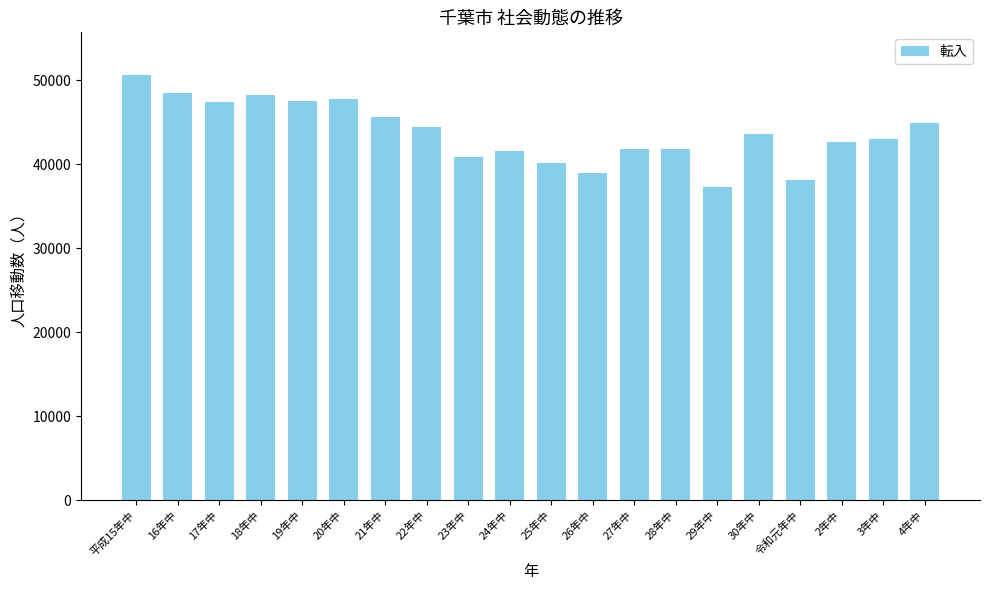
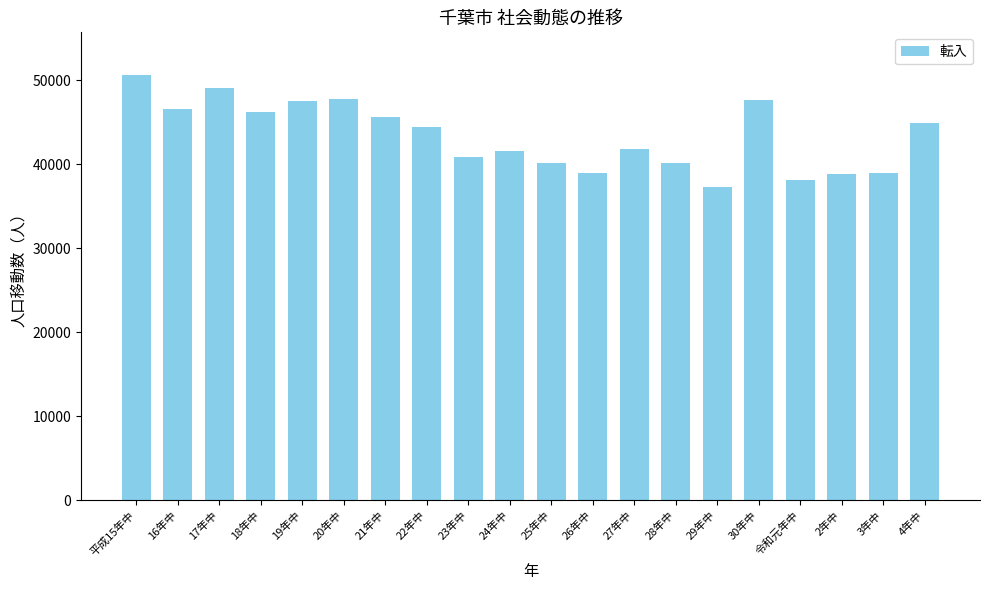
16年中: 48000 -> 47000
17年中: 47000 -> 49000
18年中: 48000 -> 46000
28年中: 42000 -> 40000
30年中: 44000 -> 48000
2年中: 43000 -> 39000
3年中: 43000 -> 39000
